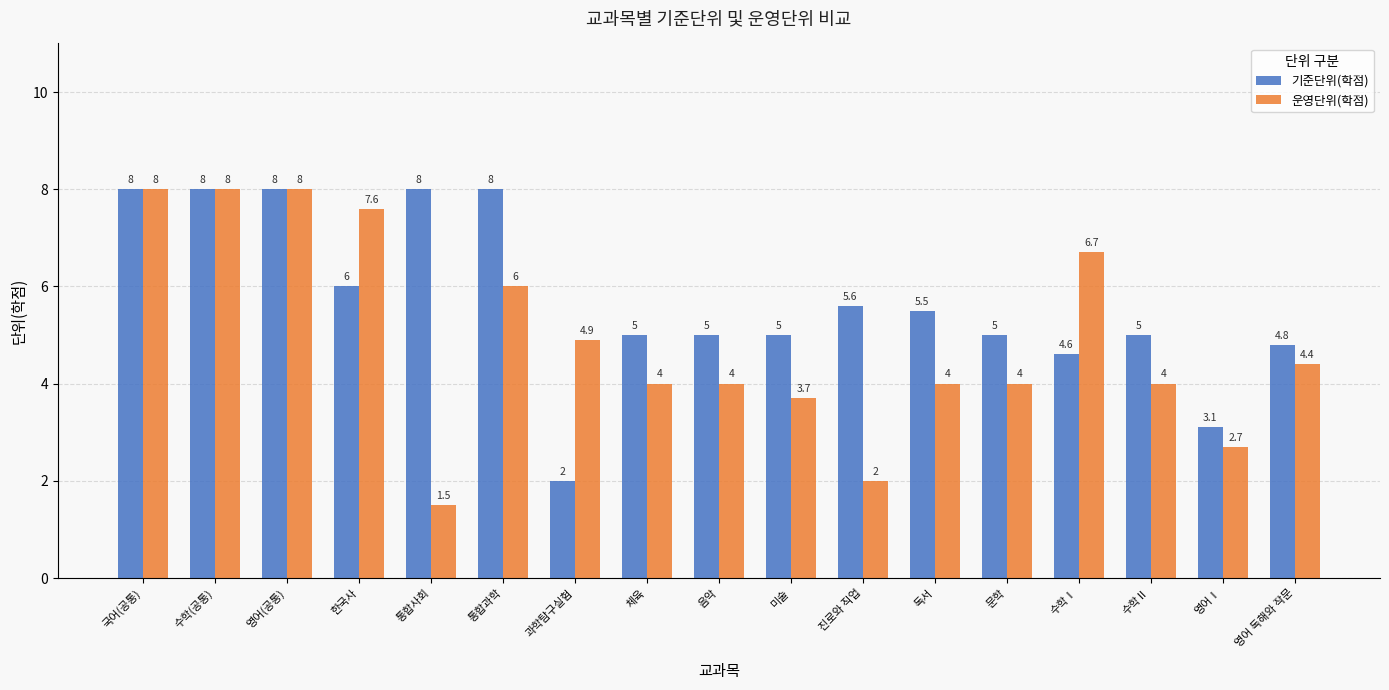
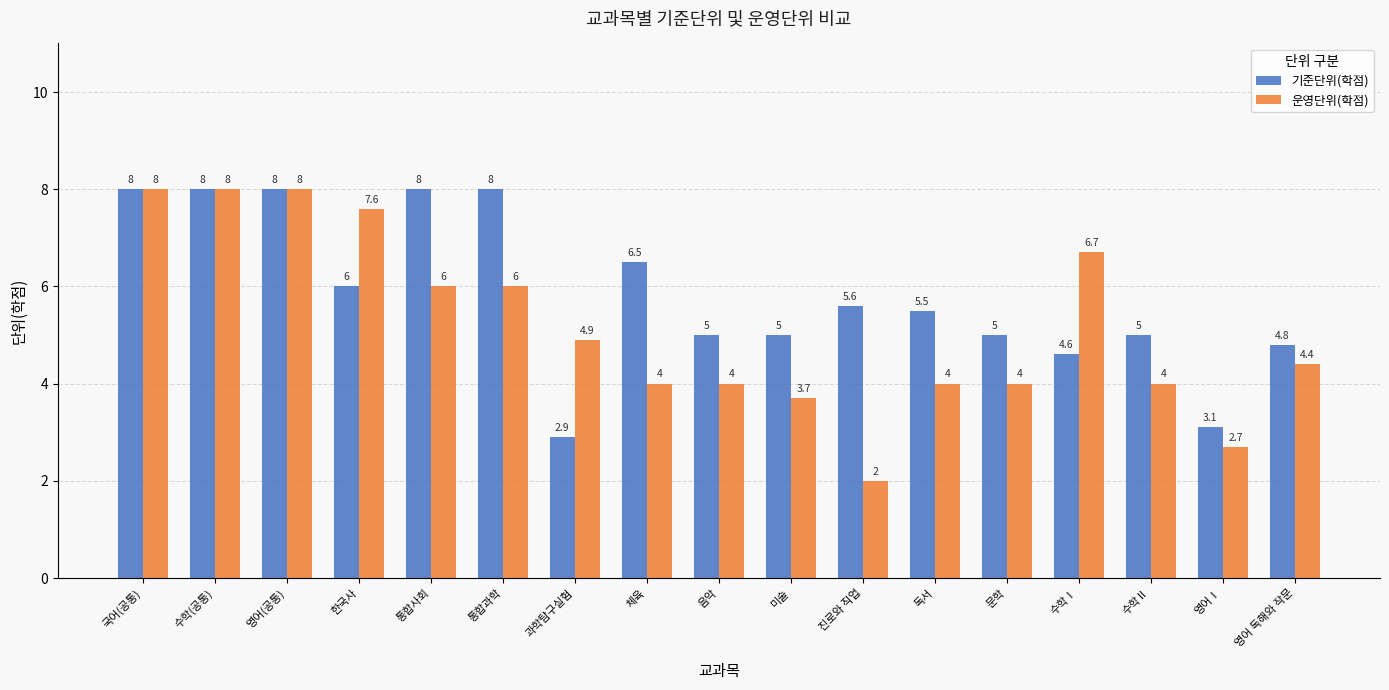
운영단위(학점), 통합사회: 1.5 -> 6
기준단위(학점), 과학탐구실험: 2 -> 2.9
기준단위(학점), 체육: 5 -> 6.5
